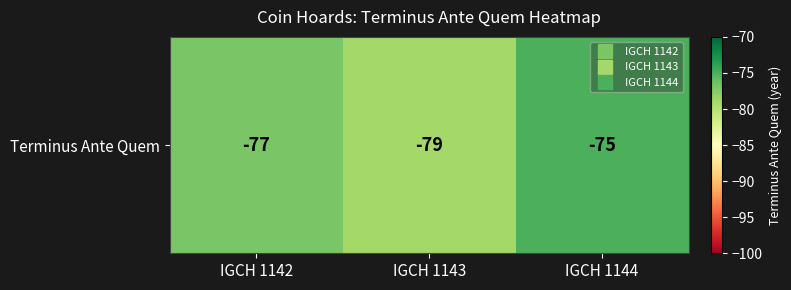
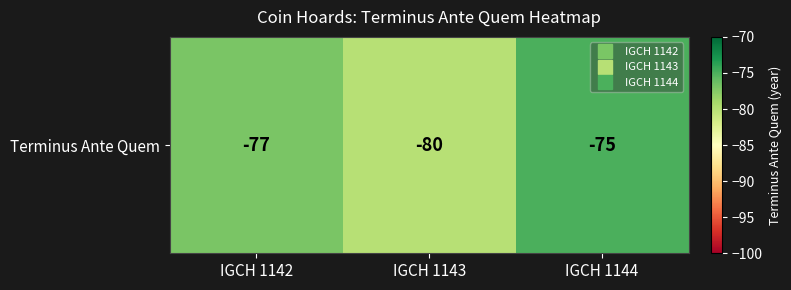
Terminus Ante Quem, IGCH 1143: -79 -> -80
